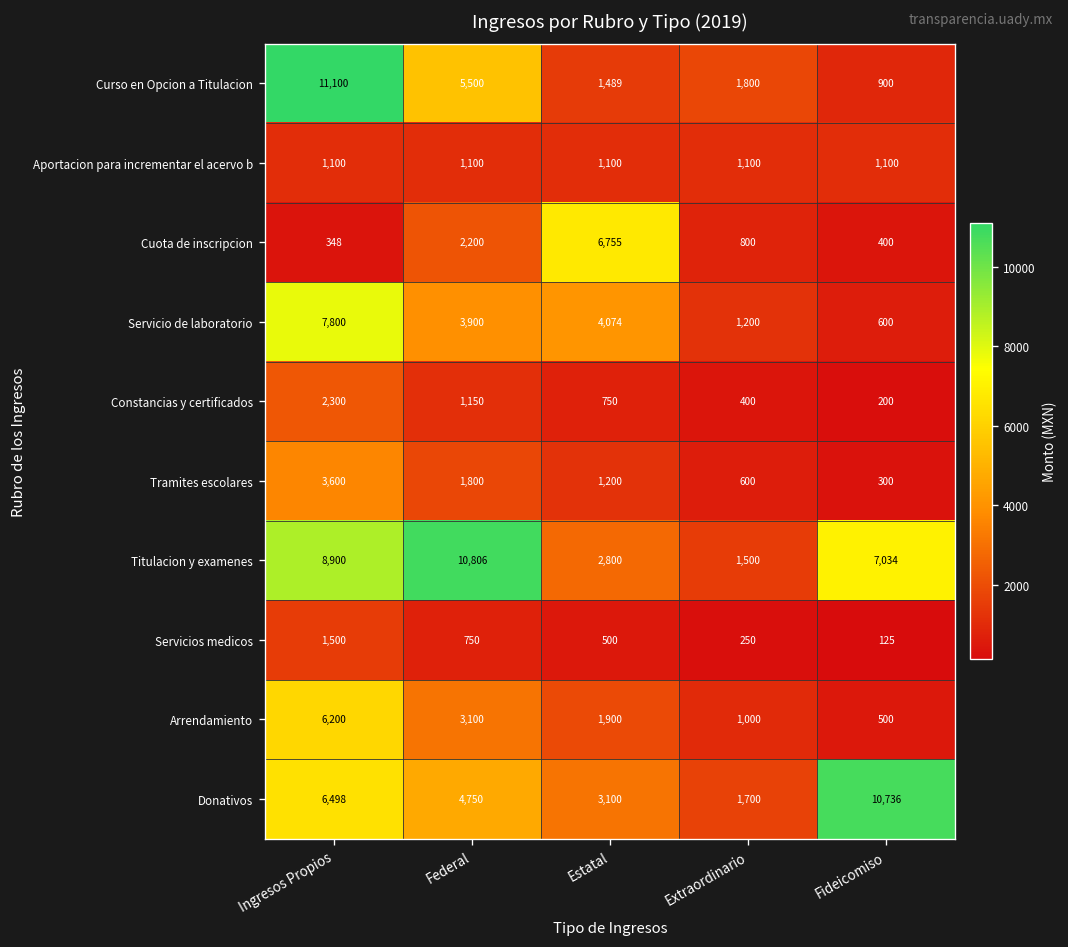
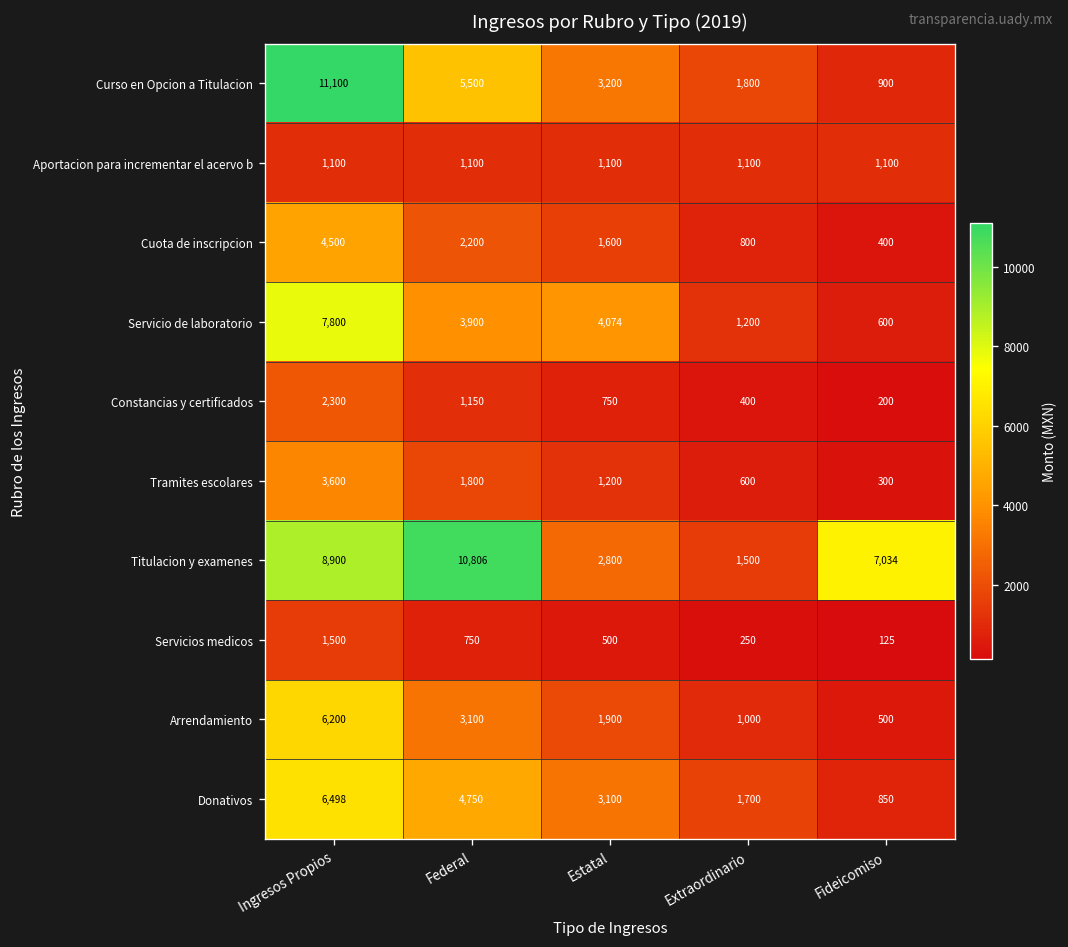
Curso en Opcion a Titulacion, Estatal: 1,489 -> 3,200
Cuota de inscripcion, Ingresos Propios: 348 -> 4,500
Cuota de inscripcion, Estatal: 6,755 -> 1,600
Donativos, Fideicomiso: 10,736 -> 850
